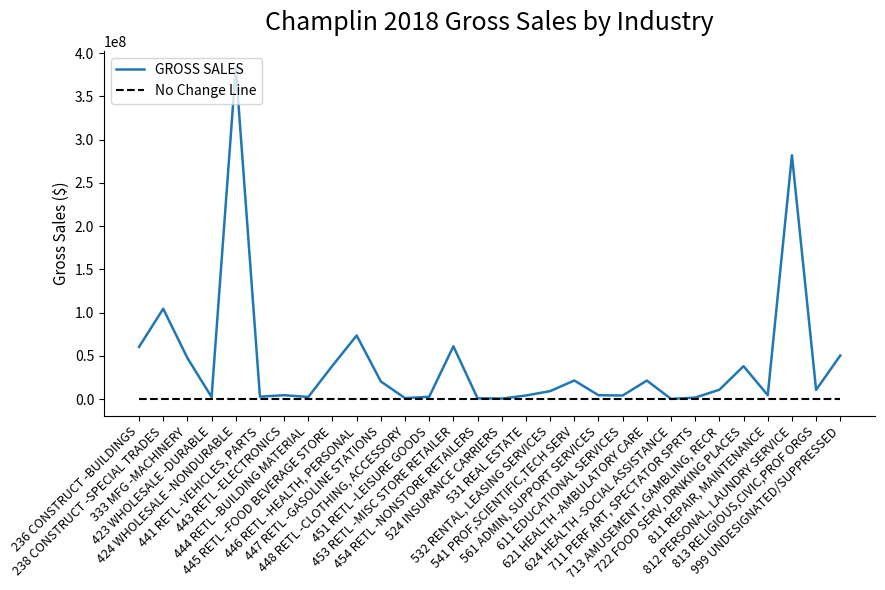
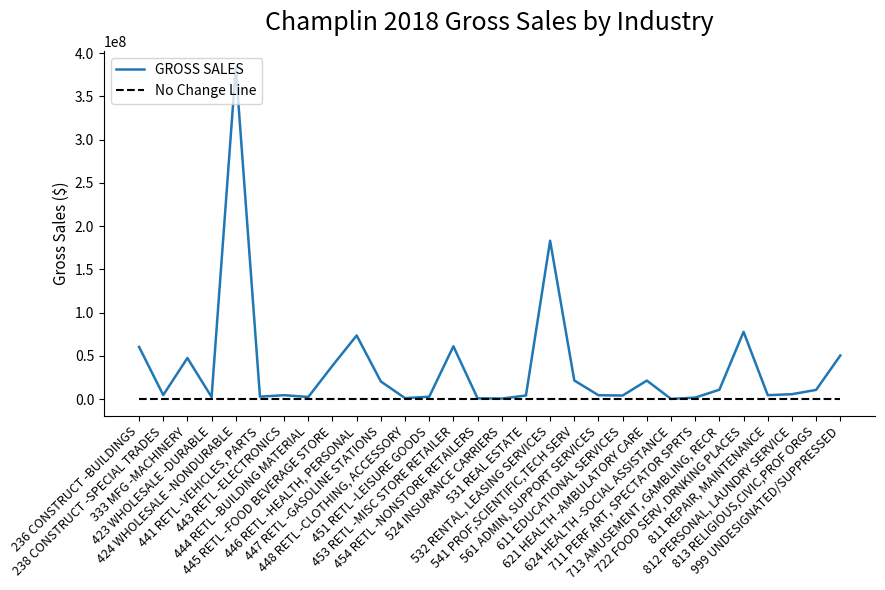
GROSS SALES, 238 CONSTRUCT -SPECIAL TRADES: 100000000 -> 0
GROSS SALES, 532 RENTAL, LEASING SERVICES: 10000000 -> 180000000
GROSS SALES, 722 FOOD SERV, DRNKING PLACES: 40000000 -> 80000000
GROSS SALES, 812 PERSONAL, LAUNDRY SERVICE: 280000000 -> 10000000
